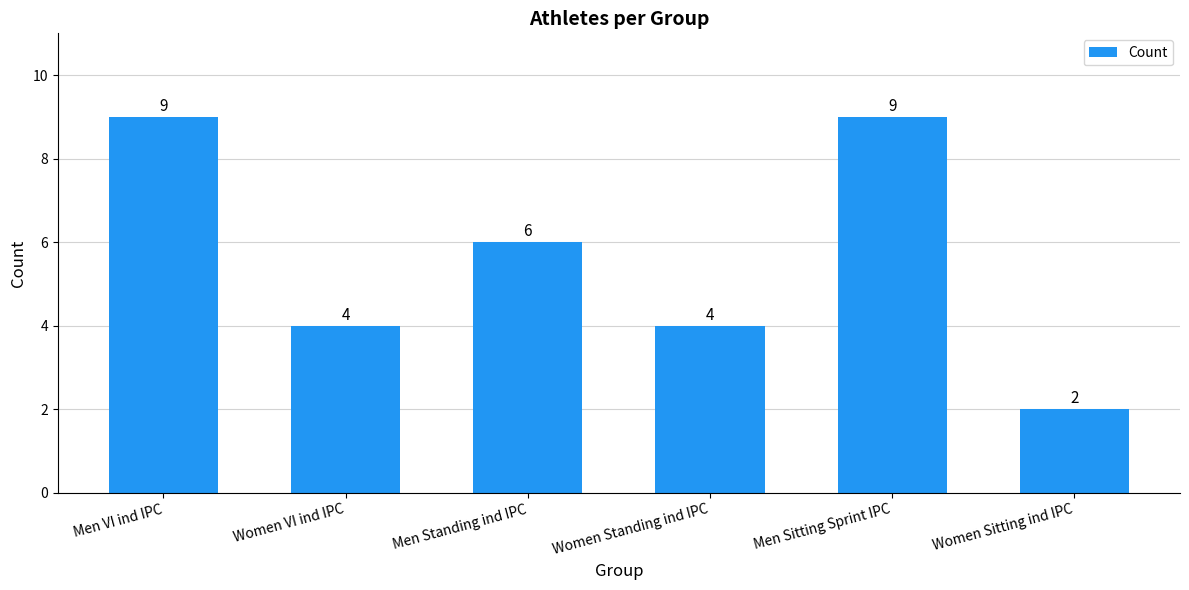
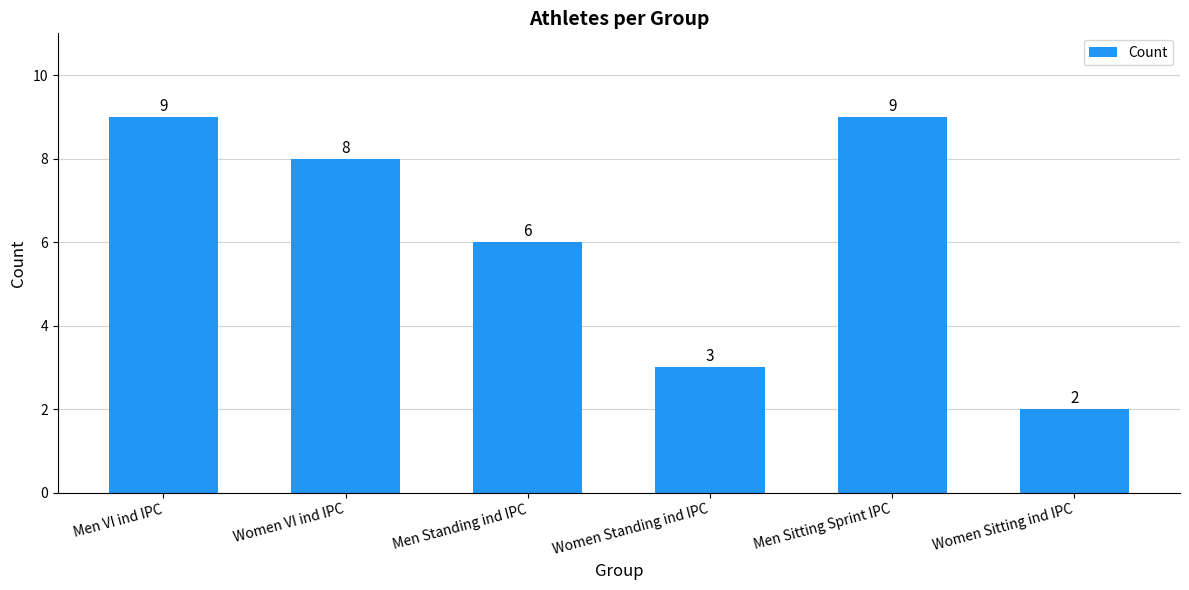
Women VI ind IPC: 4 -> 8
Women Standing ind IPC: 4 -> 3
